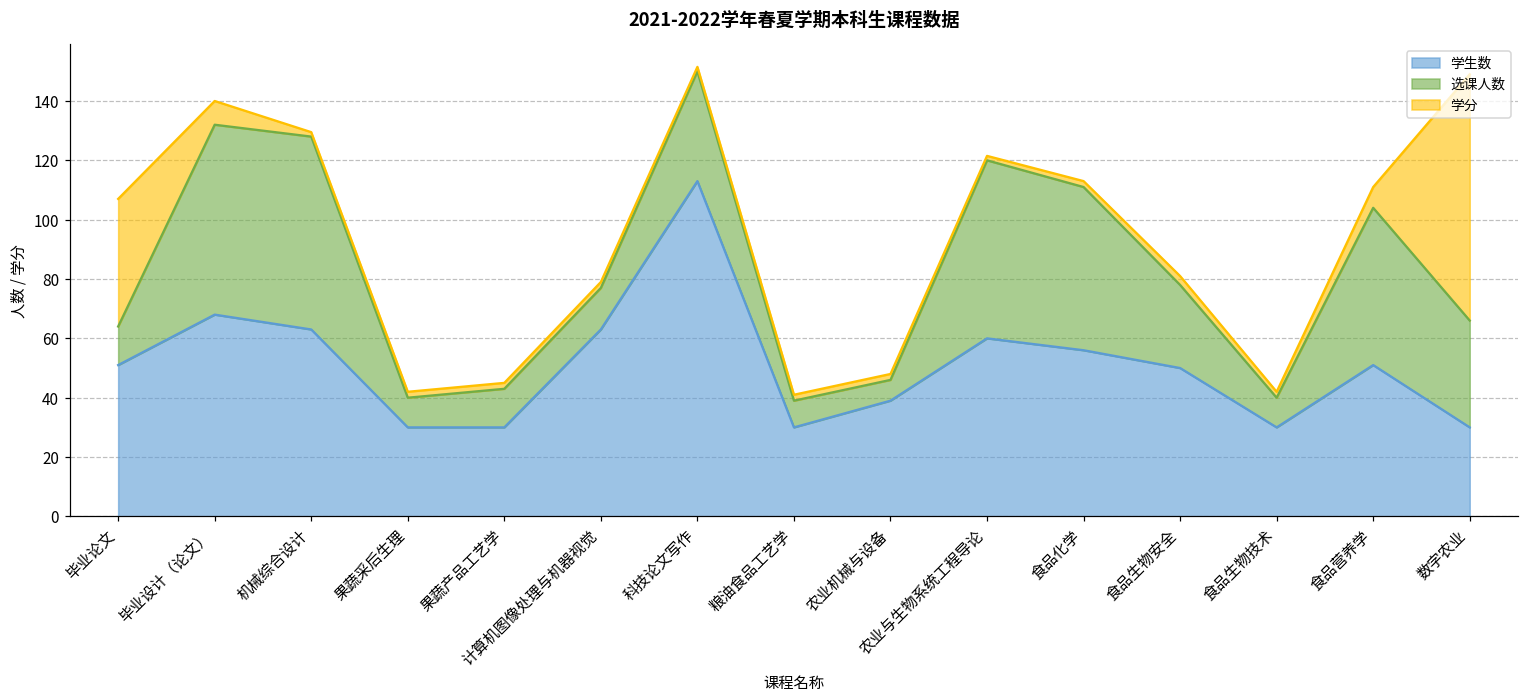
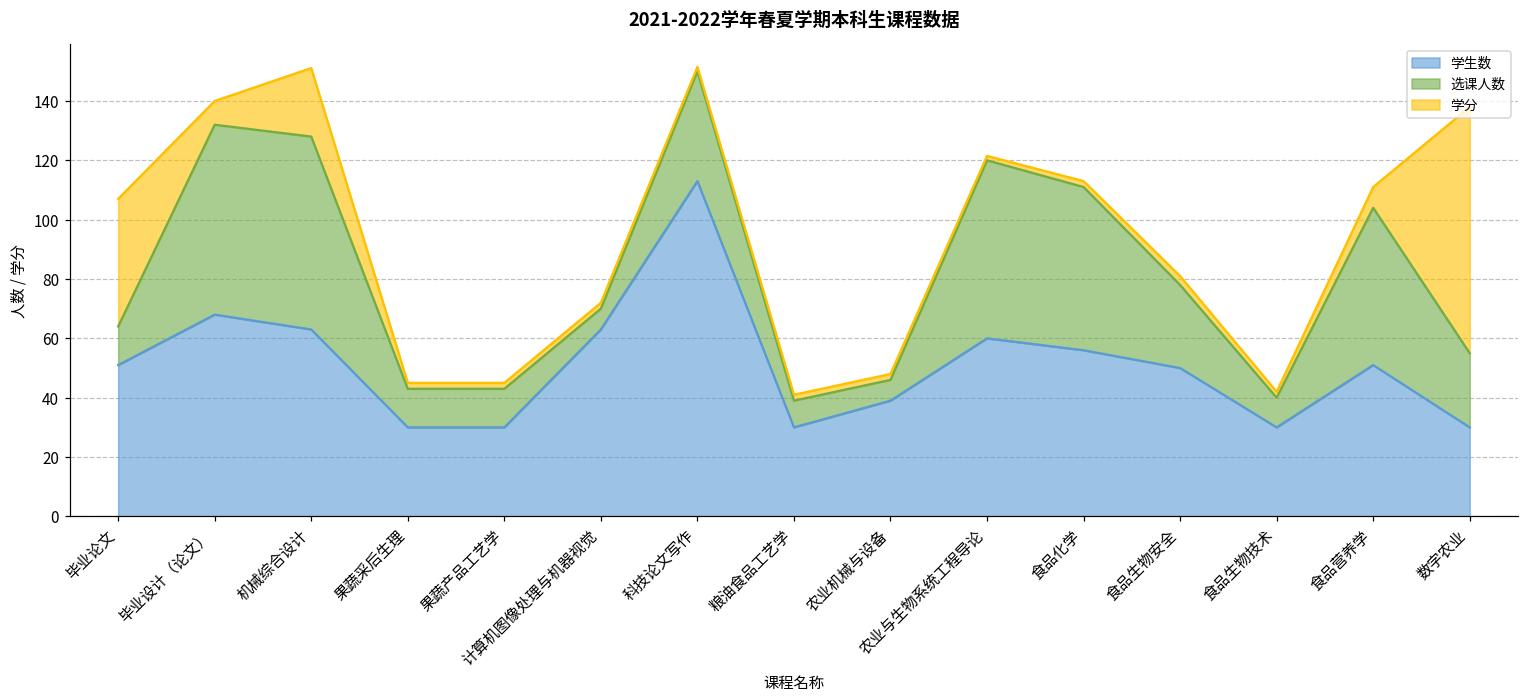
学分, 机械综合设计: 2 -> 23
选课人数, 果蔬采后生理: 10 -> 13
选课人数, 计算机图像处理与机器视觉: 14 -> 7
选课人数, 数字农业: 36 -> 25
